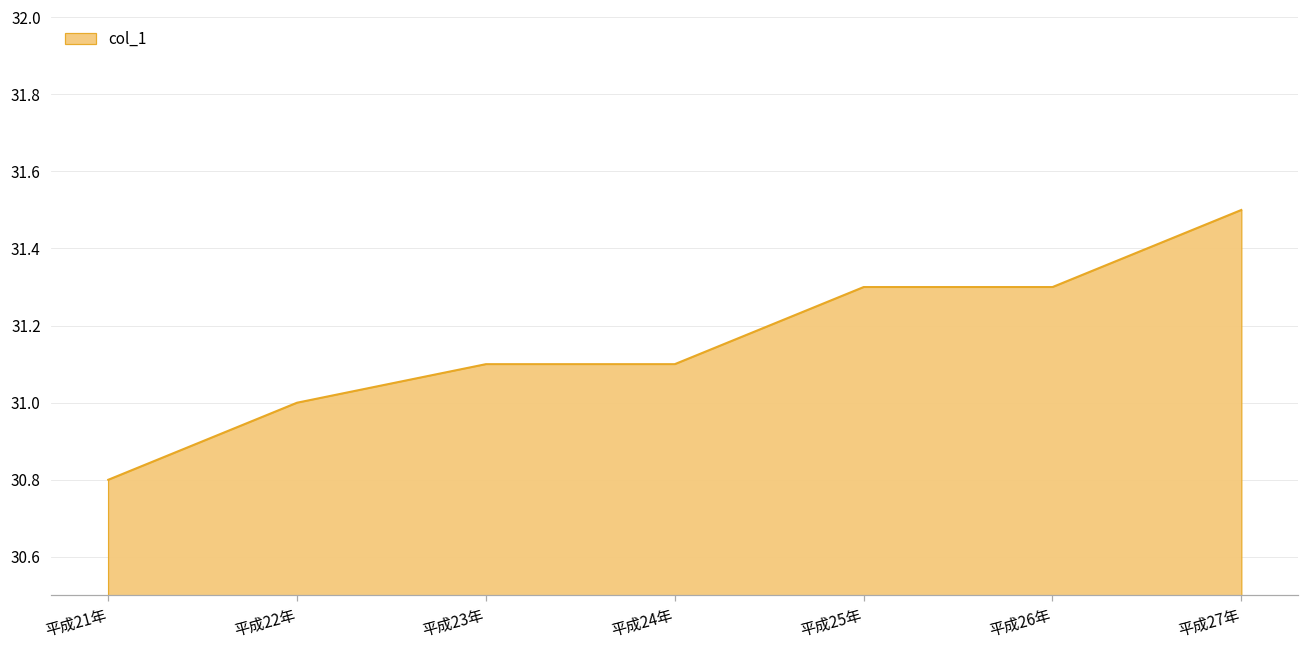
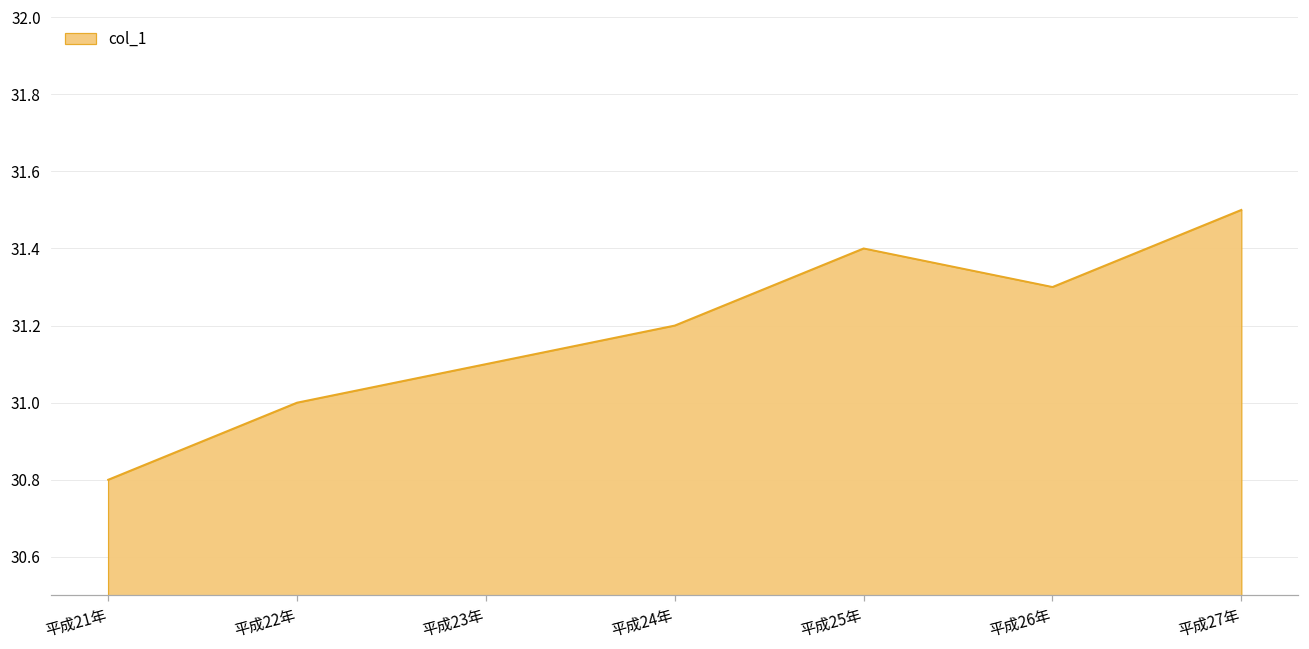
平成24年: 31.1 -> 31.2
平成25年: 31.3 -> 31.4
